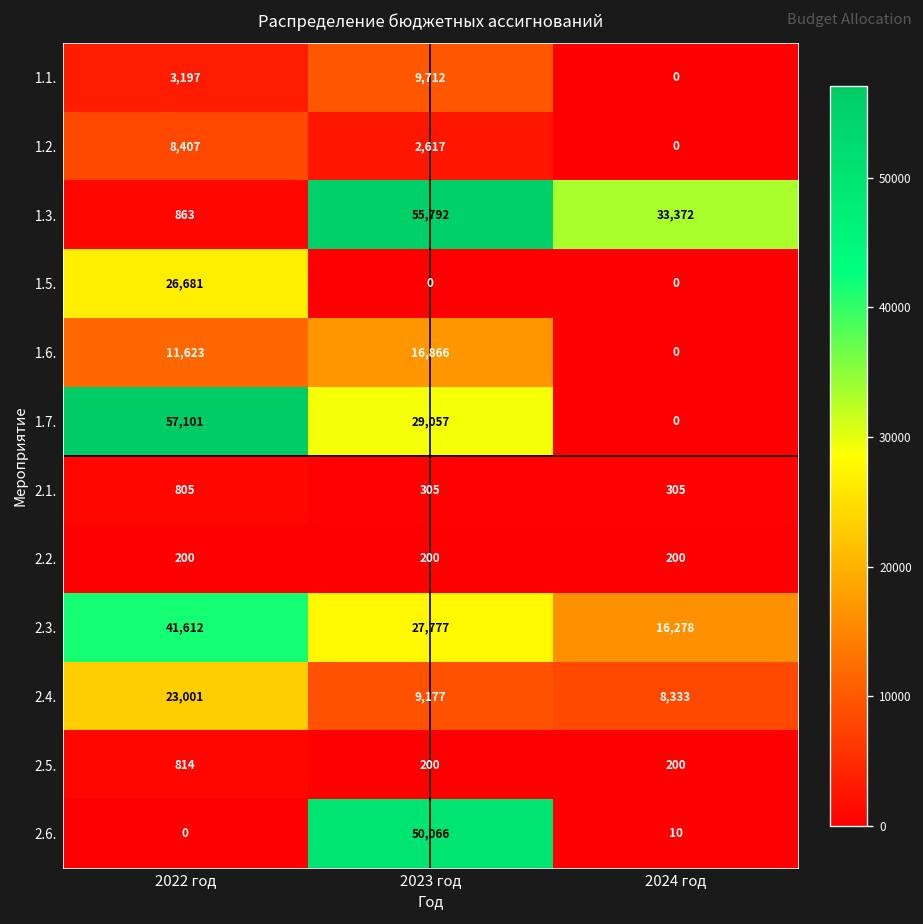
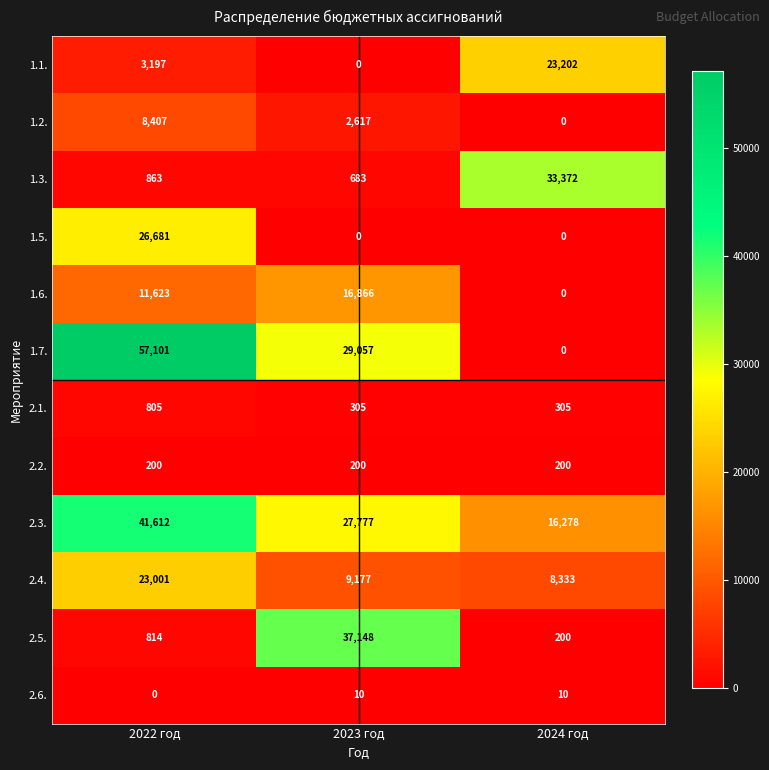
1.1., 2023 год: 9,712 -> 0
1.1., 2024 год: 0 -> 23,202
1.3., 2023 год: 55,792 -> 683
2.5., 2023 год: 200 -> 37,148
2.6., 2023 год: 50,066 -> 10
